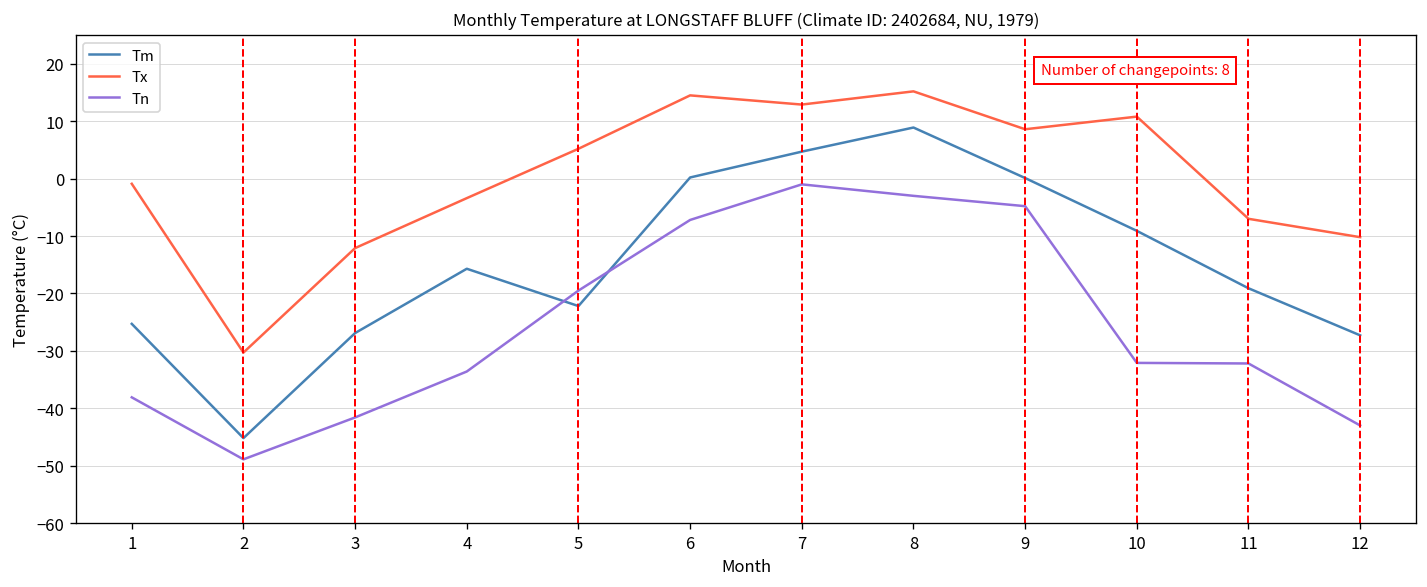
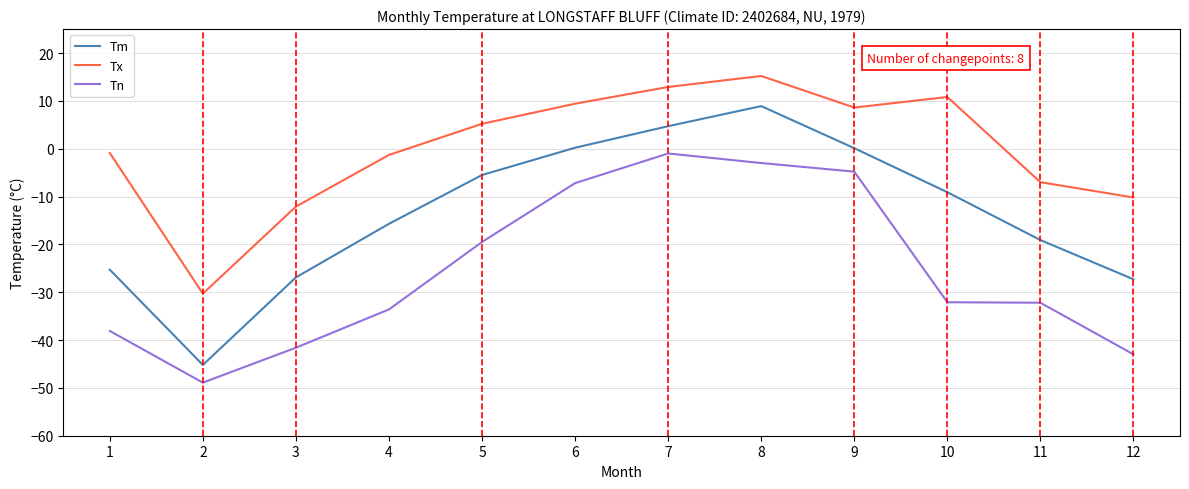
Tx, 4: -3 -> -1
Tm, 5: -22 -> -6
Tx, 6: 15 -> 9
